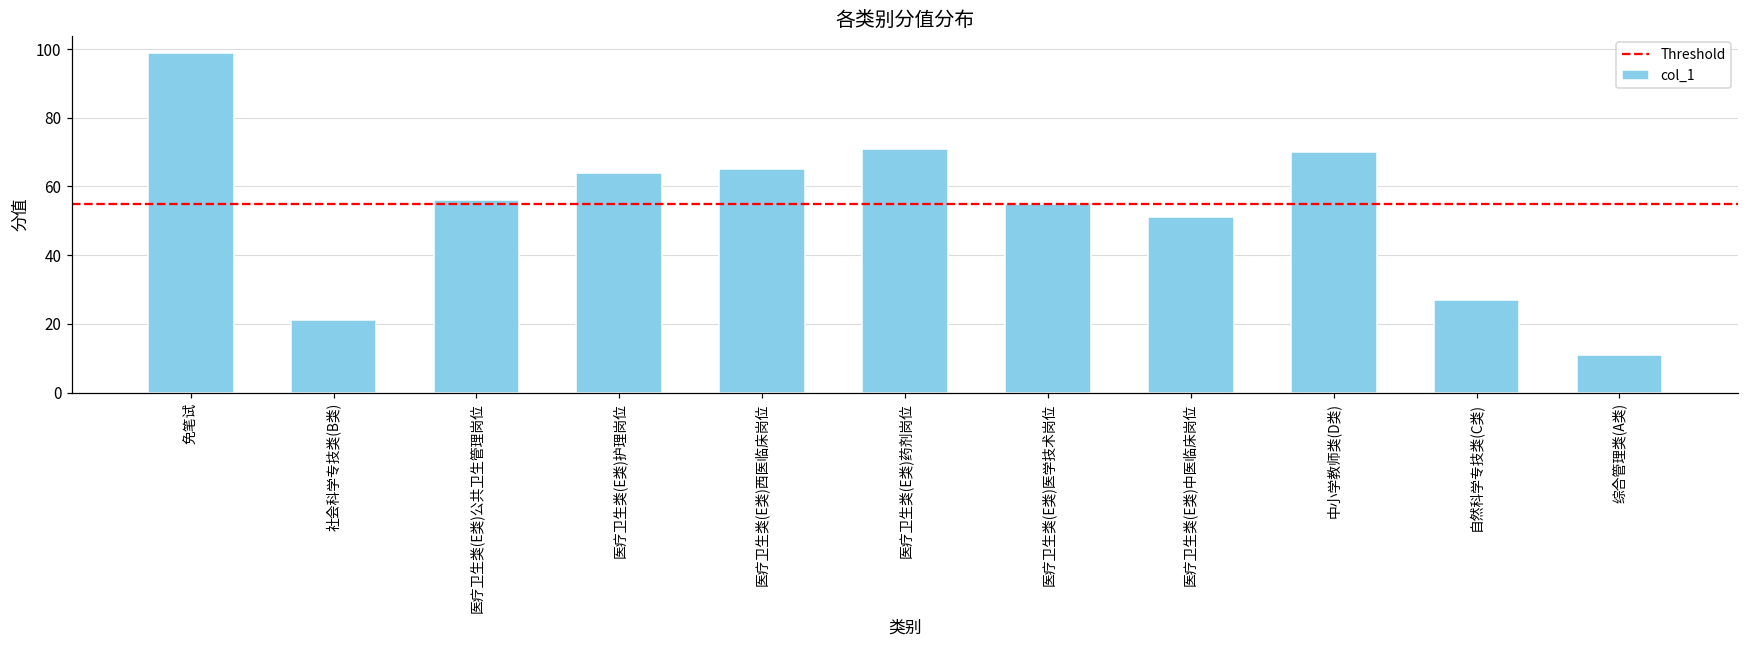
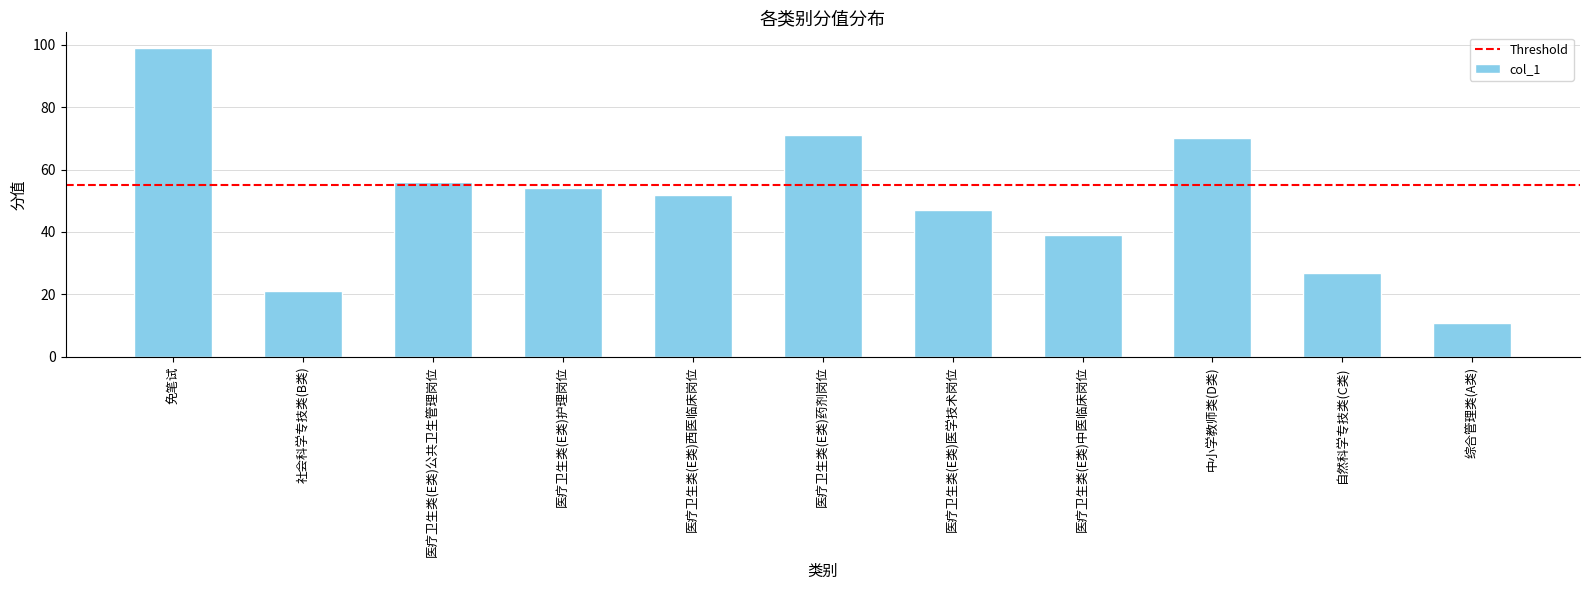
医疗卫生类(E类)护理岗位: 64 -> 54
医疗卫生类(E类)西医临床岗位: 65 -> 52
医疗卫生类(E类)医学技术岗位: 55 -> 47
医疗卫生类(E类)中医临床岗位: 51 -> 39
